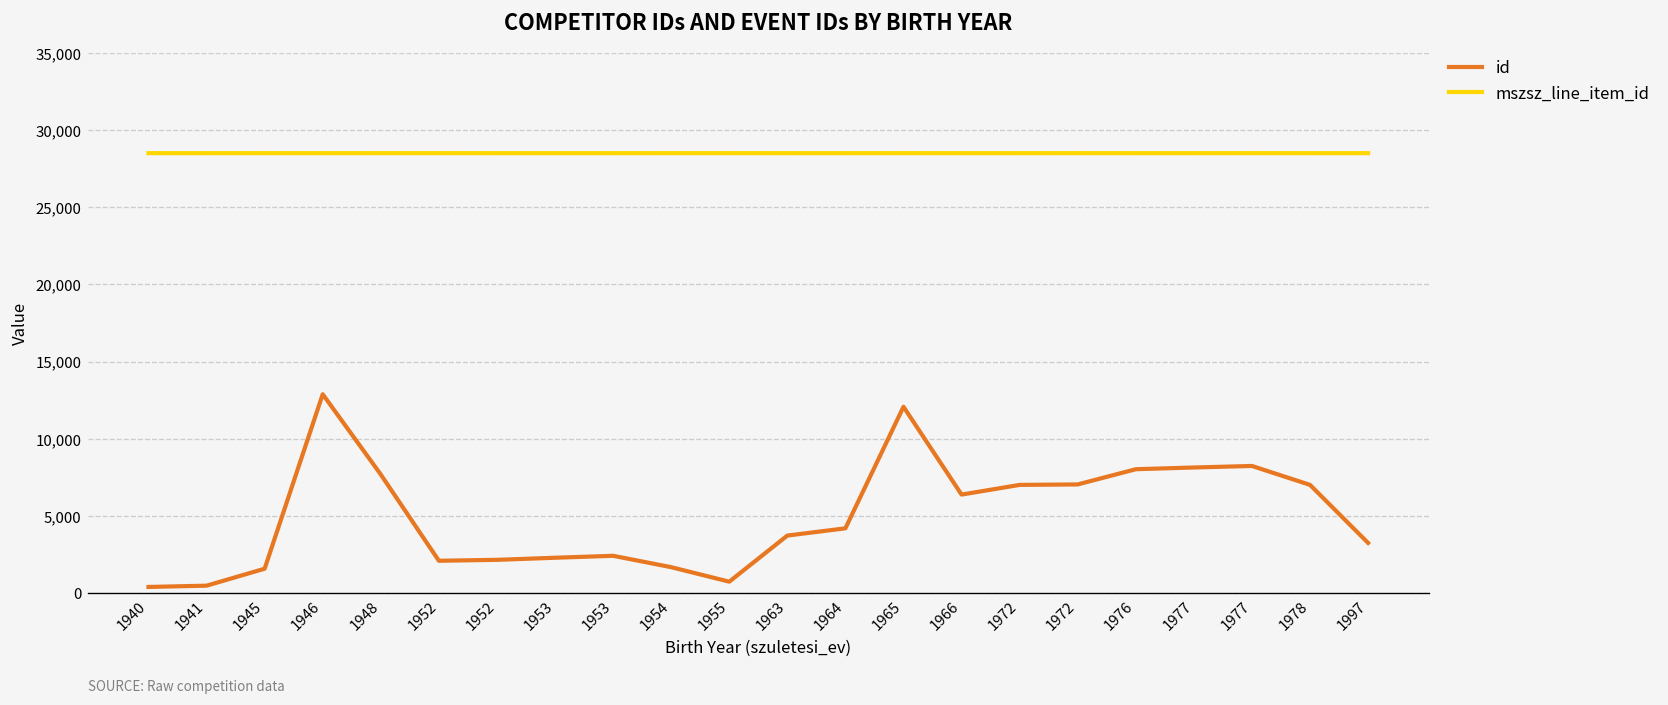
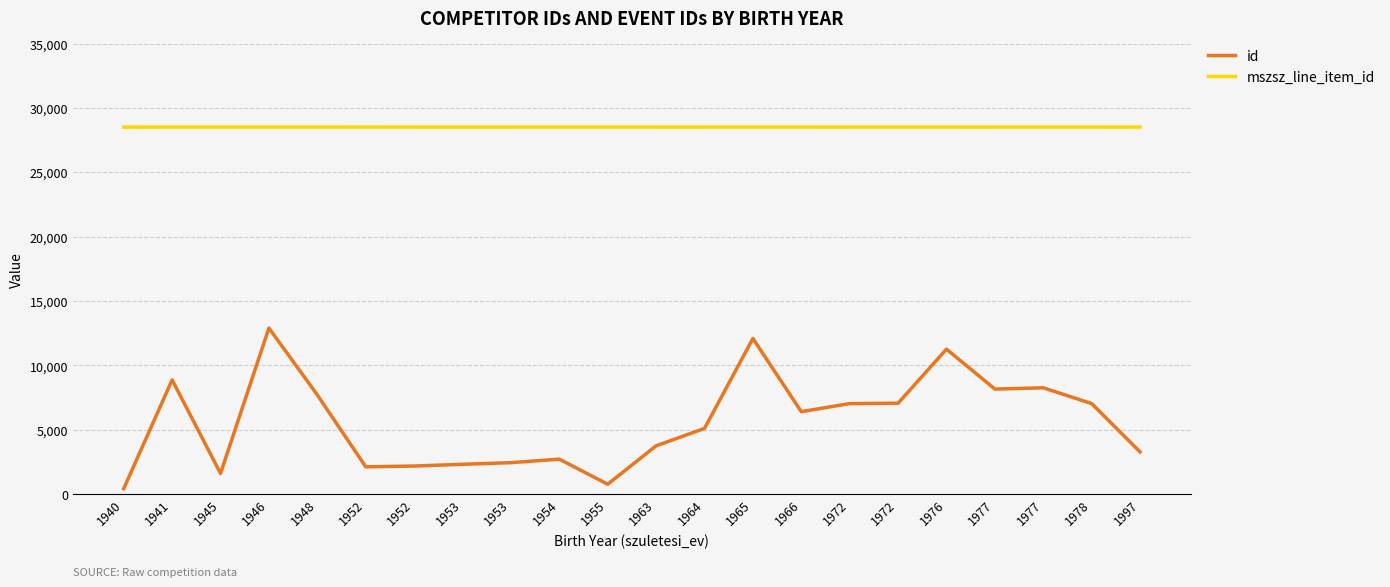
id, 1941: 500 -> 8,900
id, 1954: 1,700 -> 2,700
id, 1964: 4,200 -> 5,100
id, 1976: 8,000 -> 11,200
